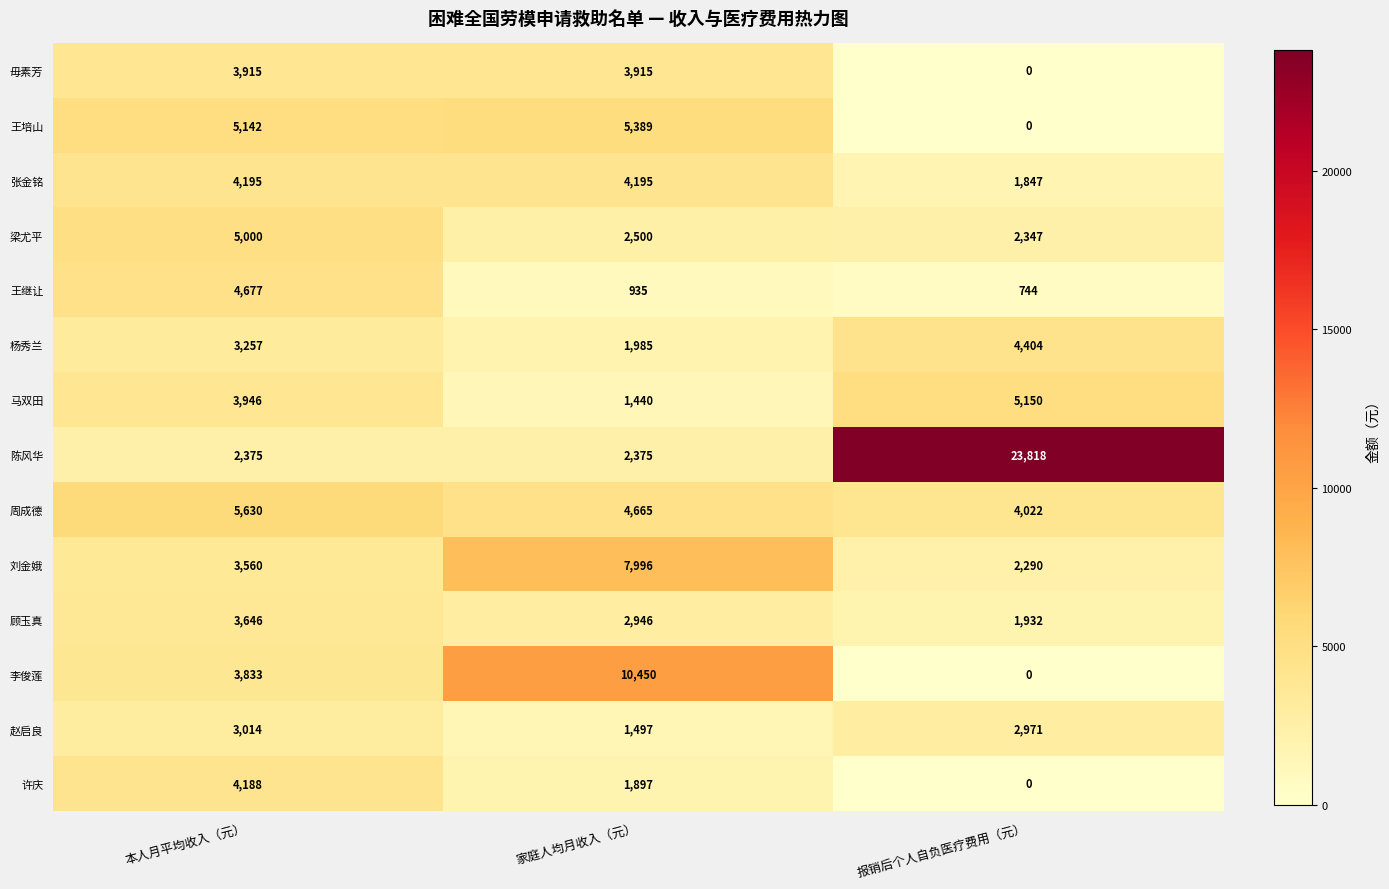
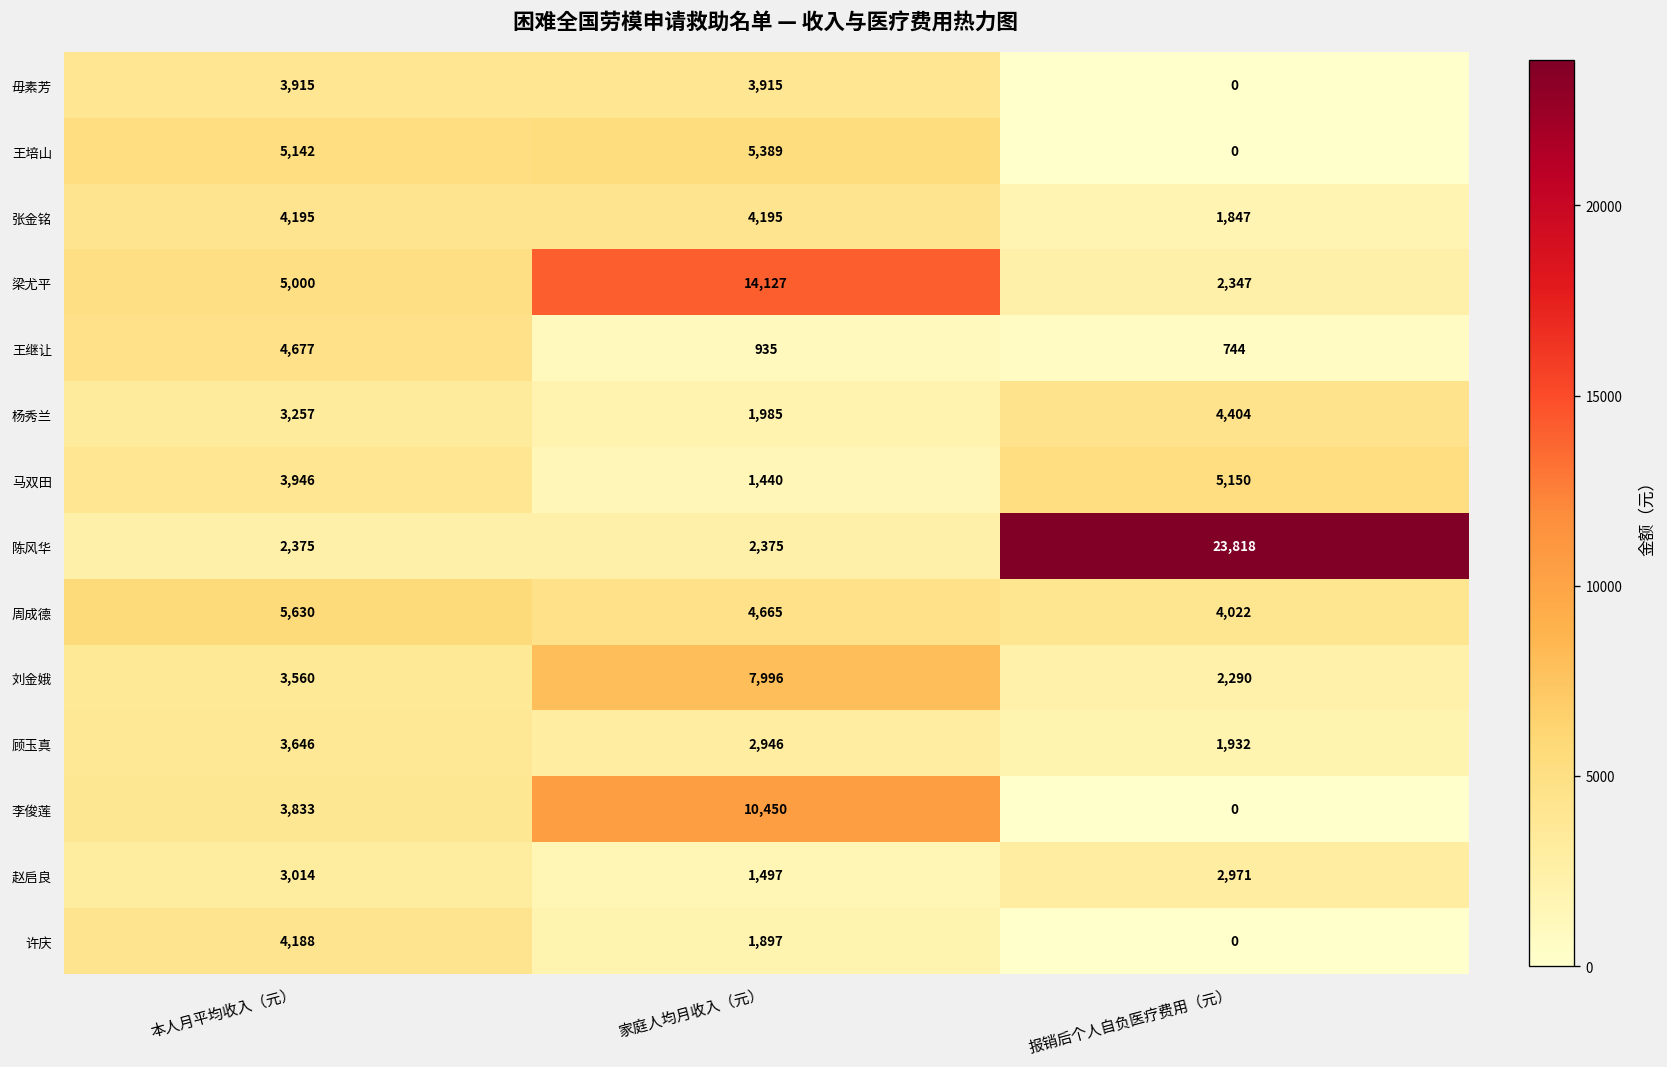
梁尤平, 家庭人均月收入（元）: 2,500 -> 14,127
